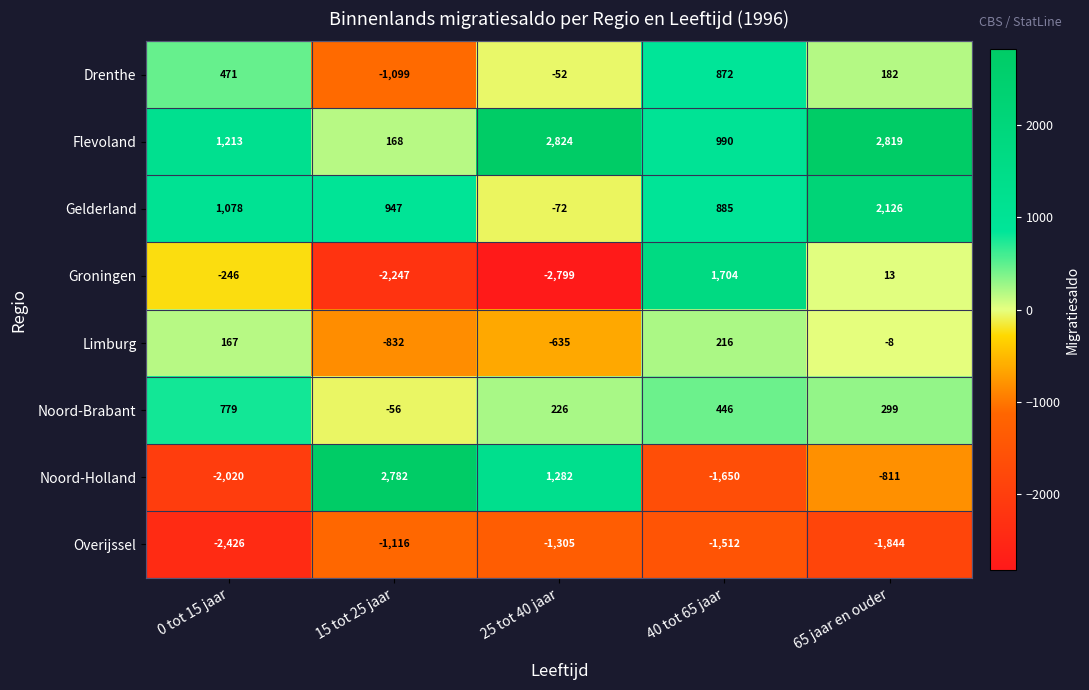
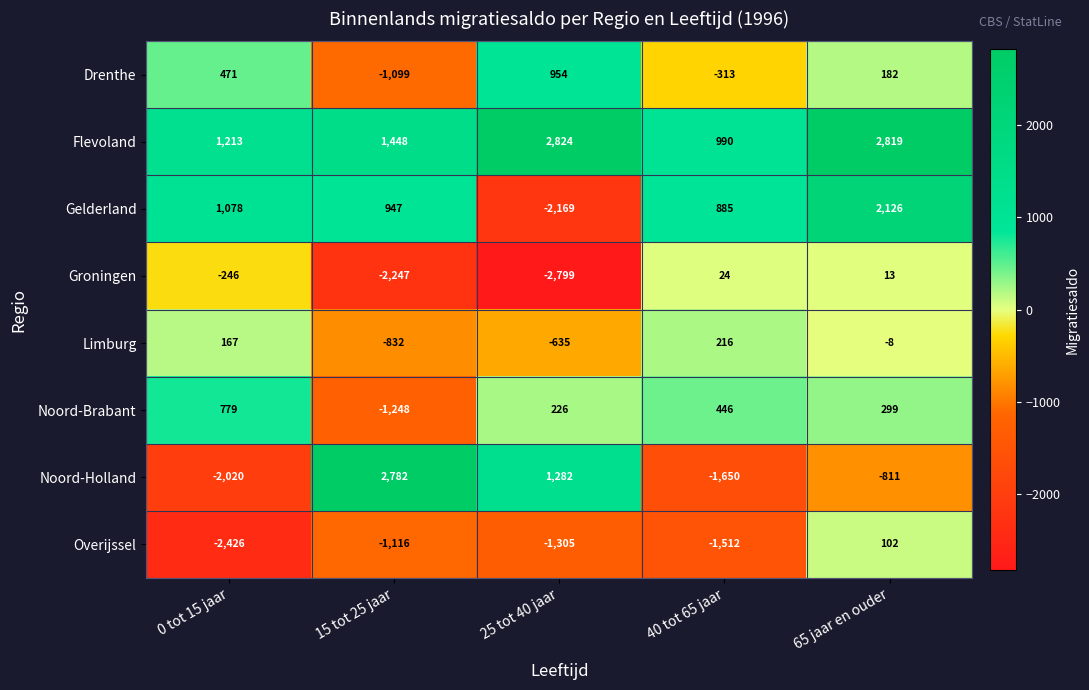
Drenthe, 25 tot 40 jaar: -52 -> 954
Drenthe, 40 tot 65 jaar: 872 -> -313
Flevoland, 15 tot 25 jaar: 168 -> 1,448
Gelderland, 25 tot 40 jaar: -72 -> -2,169
Groningen, 40 tot 65 jaar: 1,704 -> 24
Noord-Brabant, 15 tot 25 jaar: -56 -> -1,248
Overijssel, 65 jaar en ouder: -1,844 -> 102
